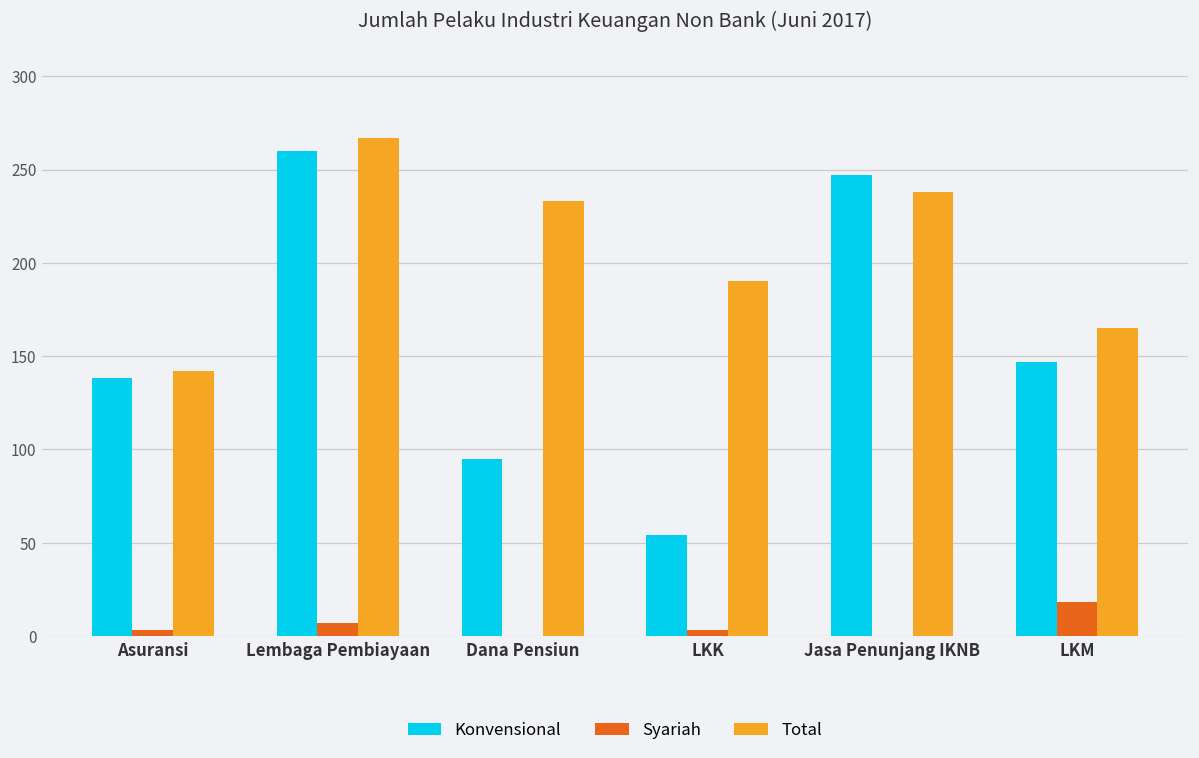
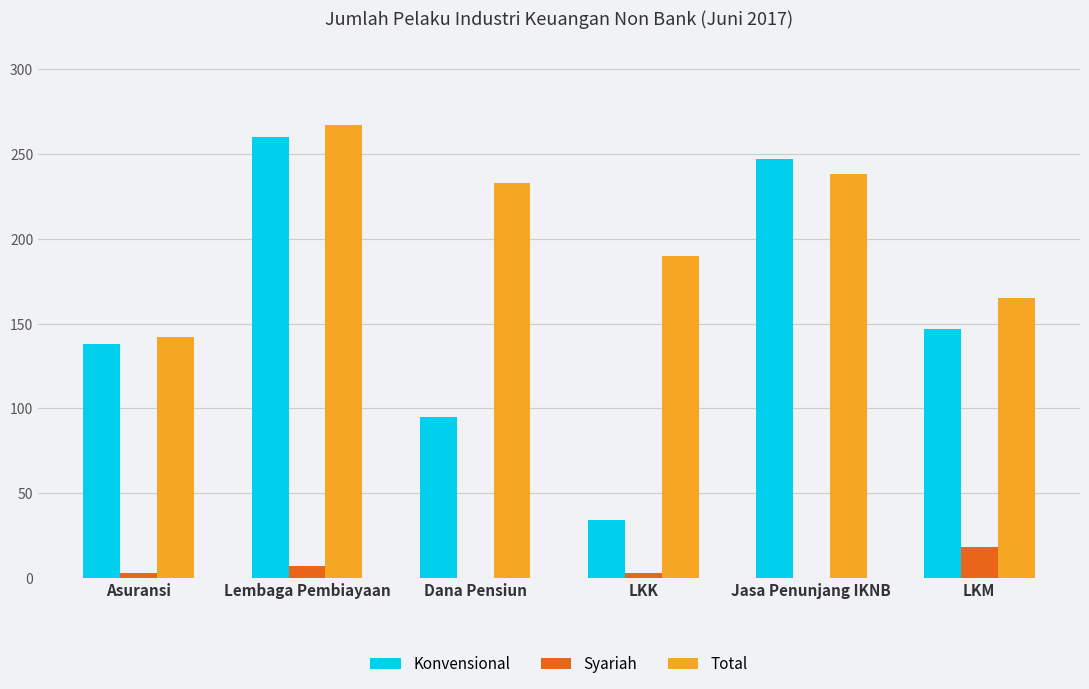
Konvensional, LKK: 54 -> 34
